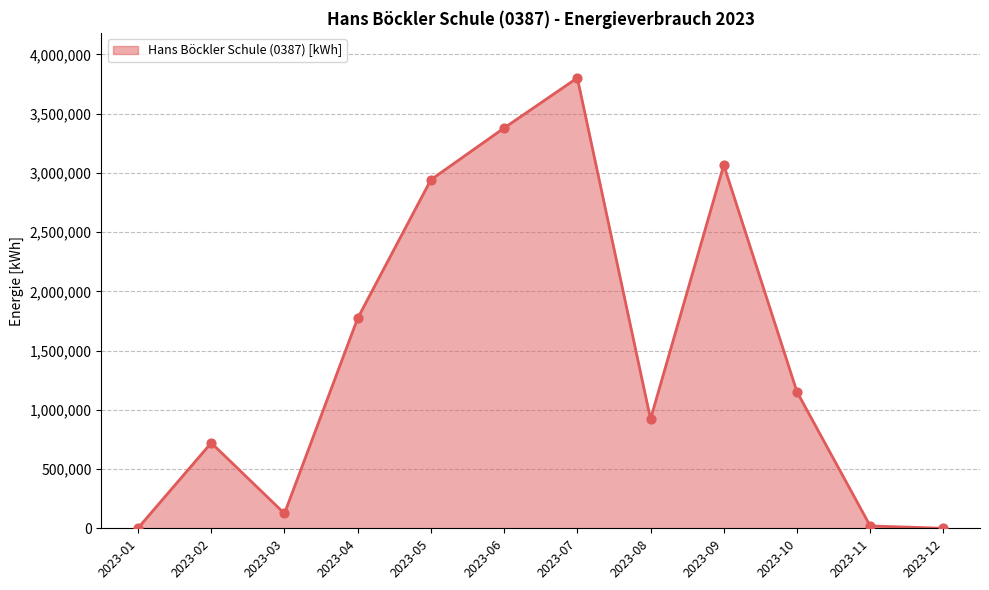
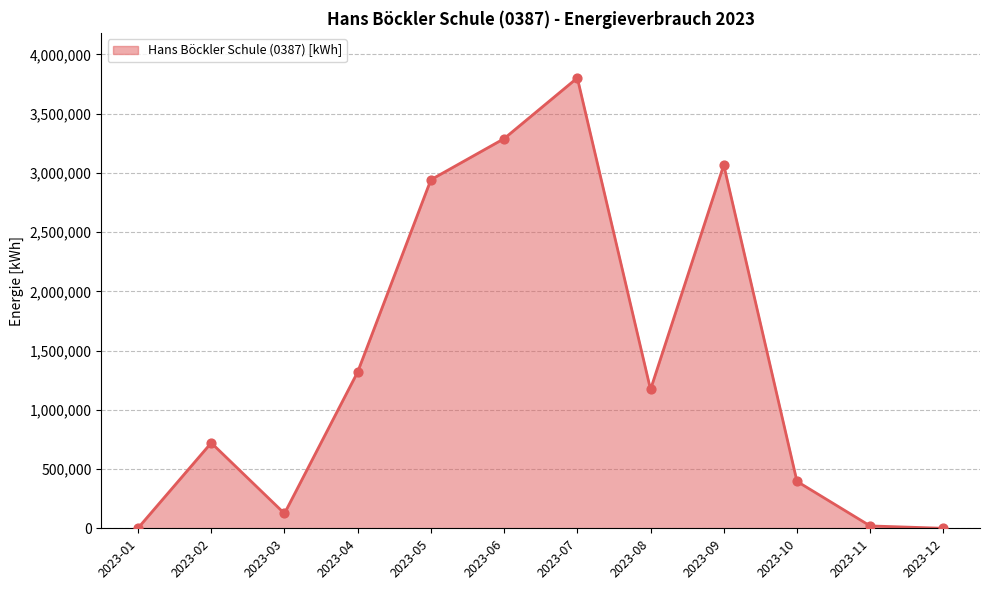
2023-04: 1,770,000 -> 1,320,000
2023-06: 3,380,000 -> 3,290,000
2023-08: 920,000 -> 1,170,000
2023-10: 1,150,000 -> 400,000
